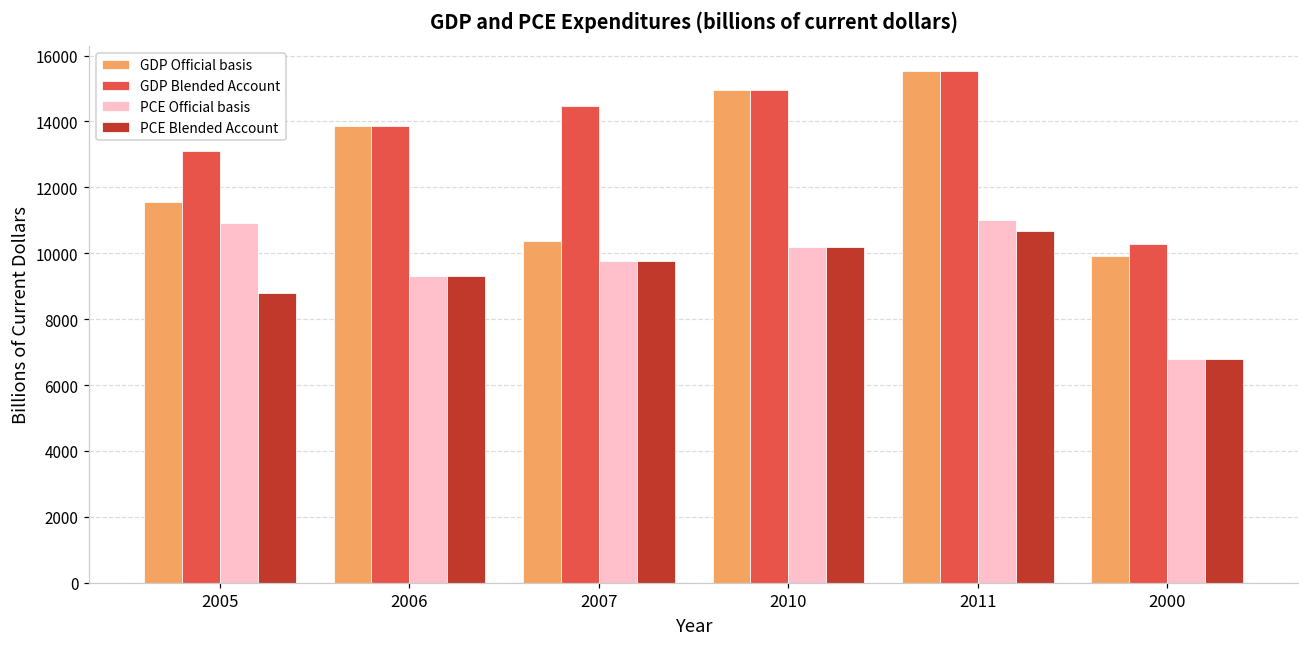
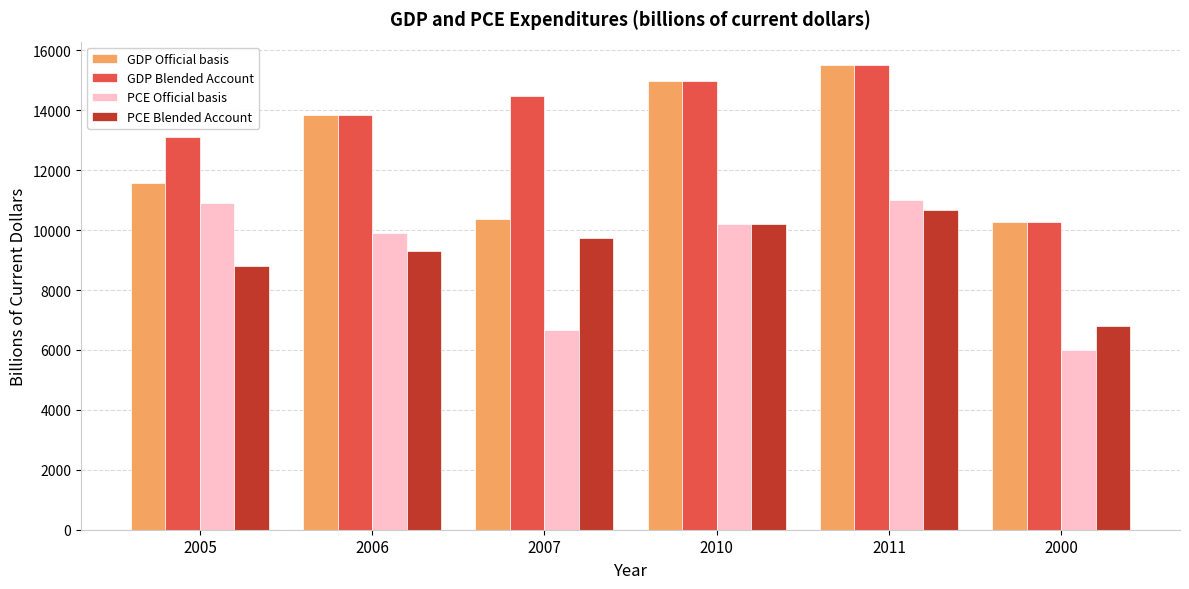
PCE Official basis, 2006: 9300 -> 9900
PCE Official basis, 2007: 9800 -> 6700
GDP Official basis, 2000: 9900 -> 10300
PCE Official basis, 2000: 6800 -> 6000
